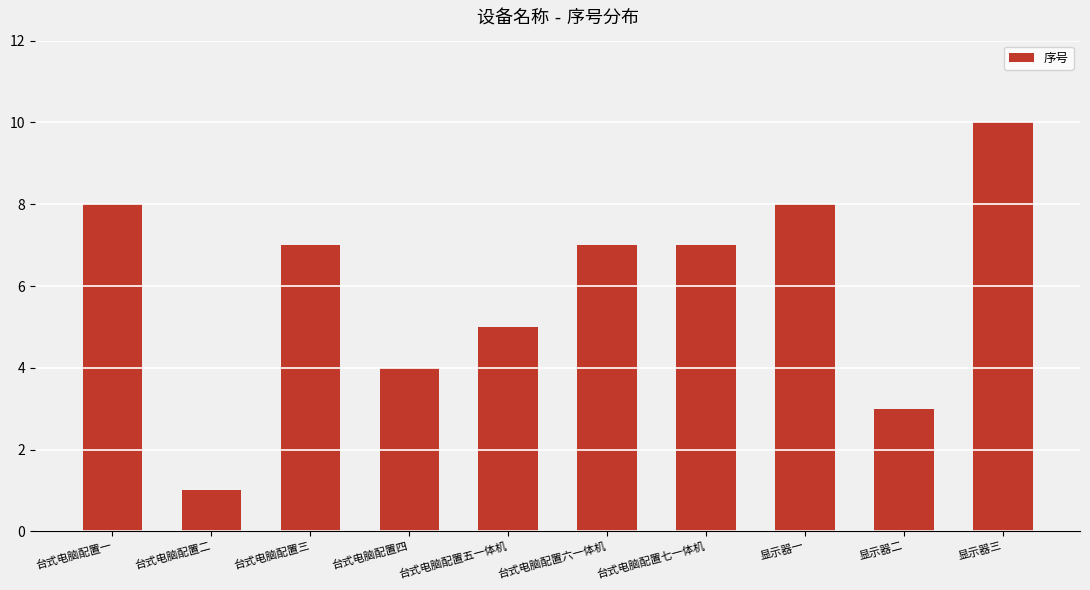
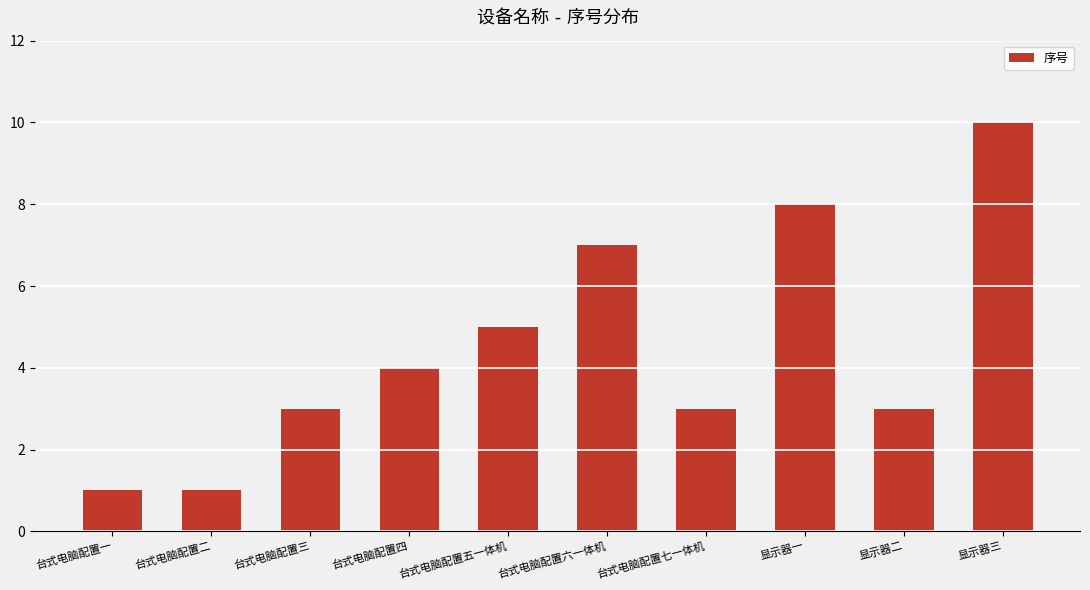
台式电脑配置一: 8 -> 1
台式电脑配置三: 7 -> 3
台式电脑配置七一体机: 7 -> 3
